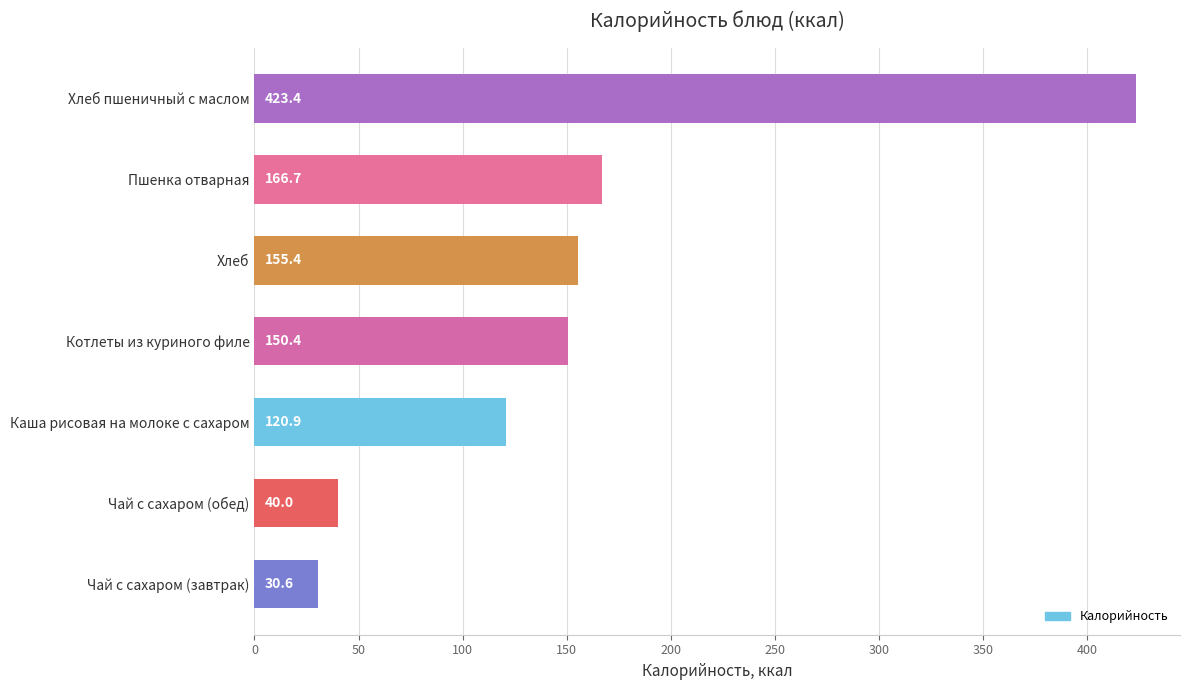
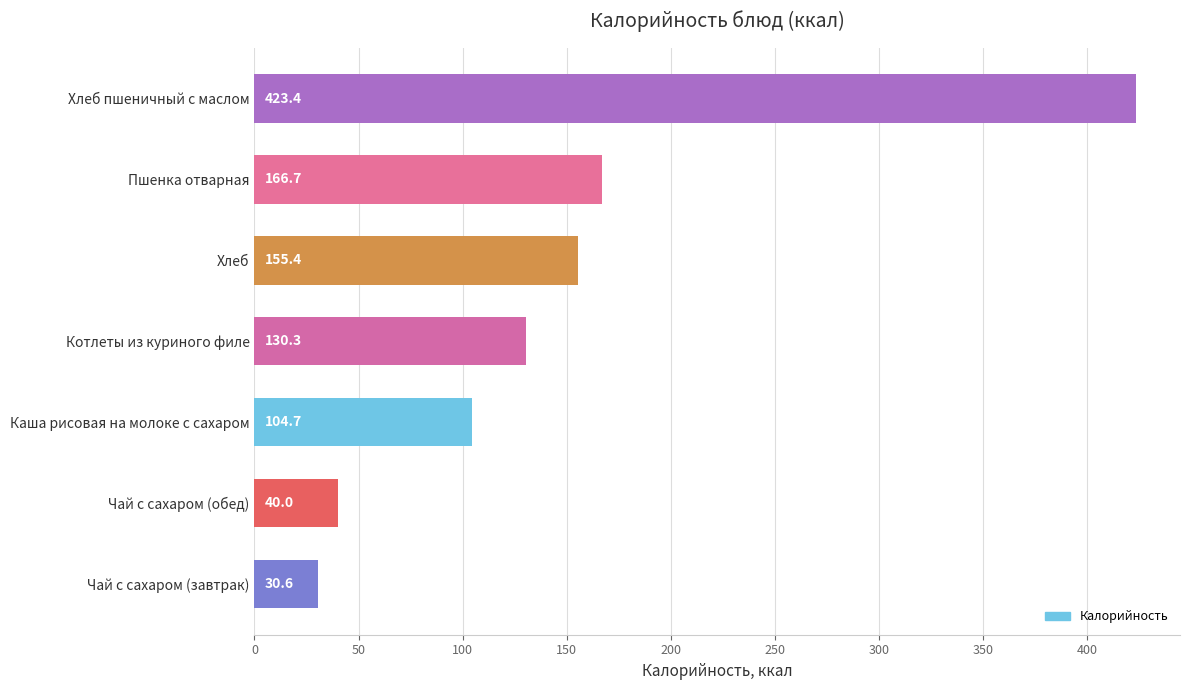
Котлеты из куриного филе: 150.4 -> 130.3
Каша рисовая на молоке с сахаром: 120.9 -> 104.7
